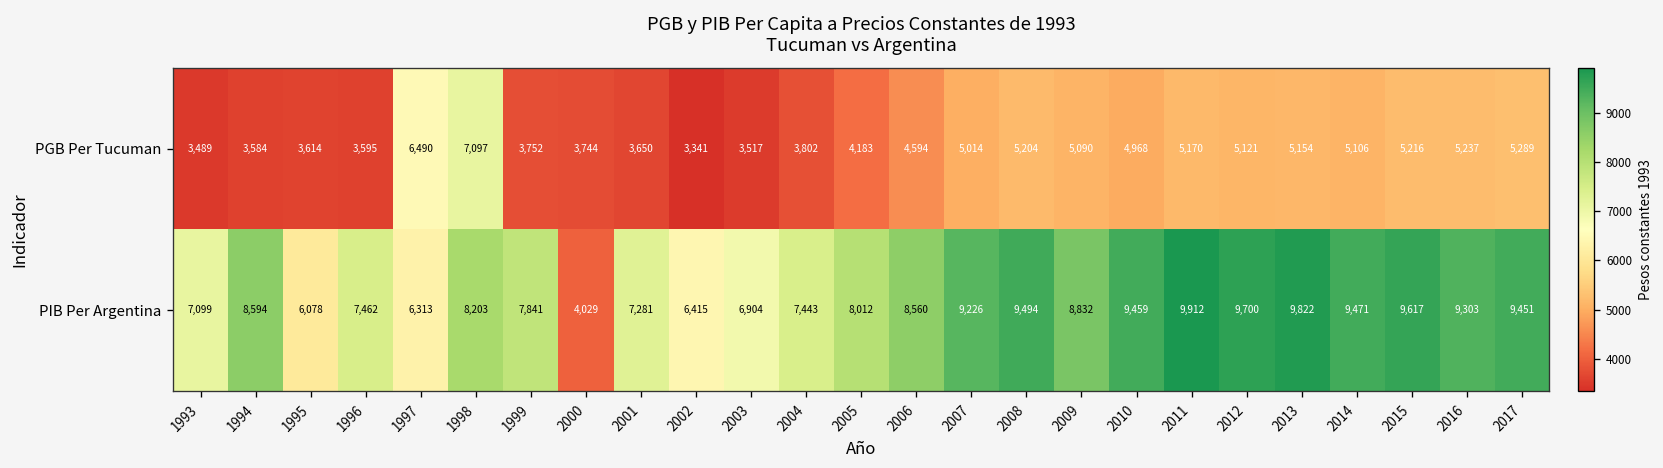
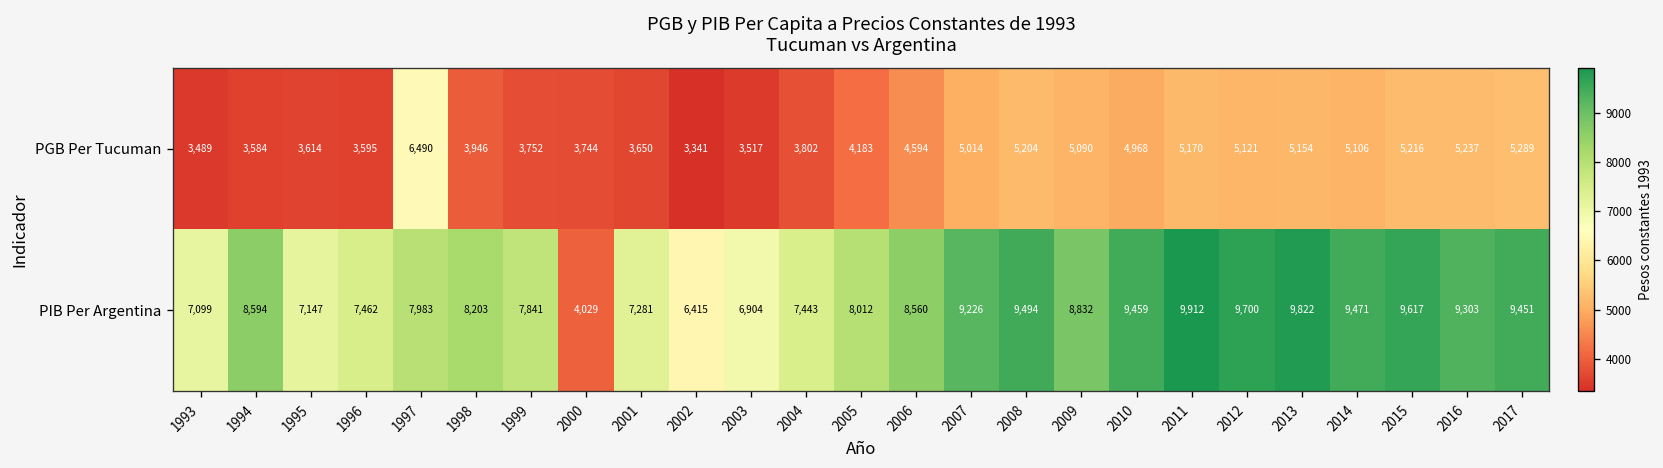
PGB Per Tucuman, 1998: 7,097 -> 3,946
PIB Per Argentina, 1995: 6,078 -> 7,147
PIB Per Argentina, 1997: 6,313 -> 7,983
